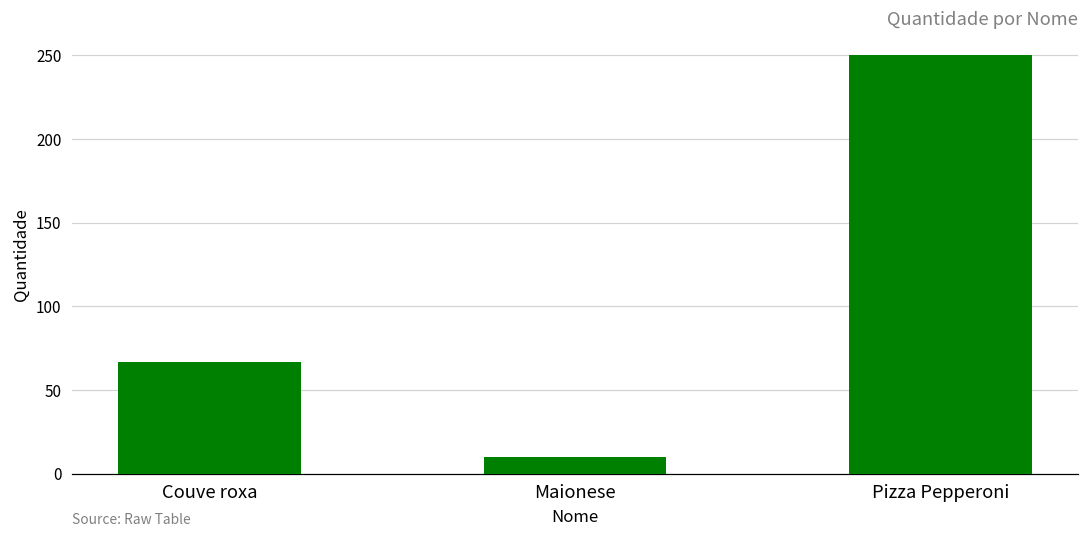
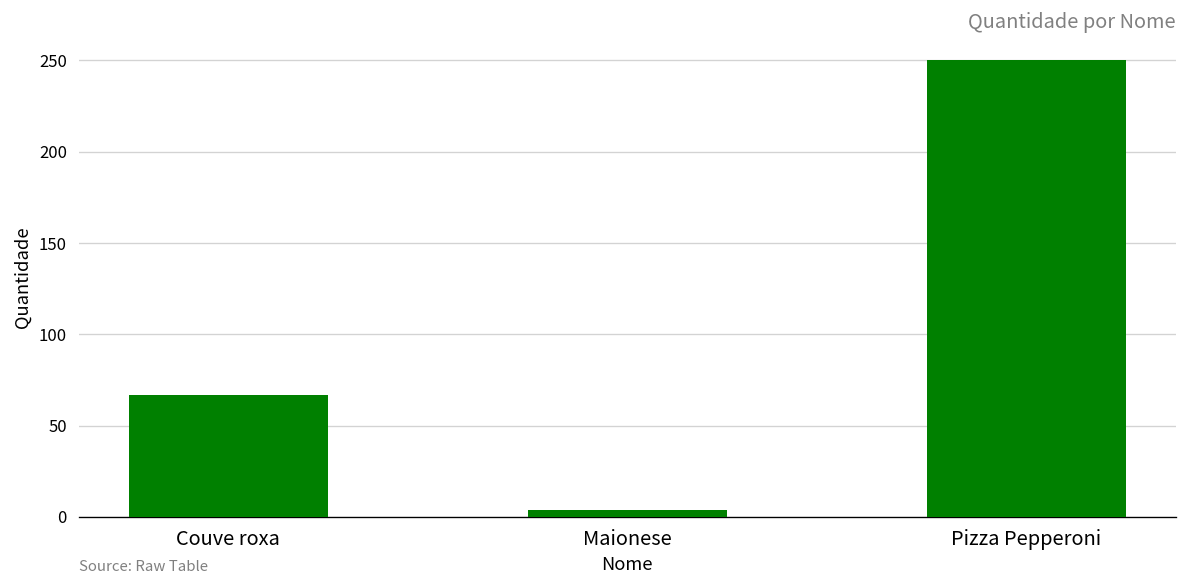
Maionese: 10 -> 4
